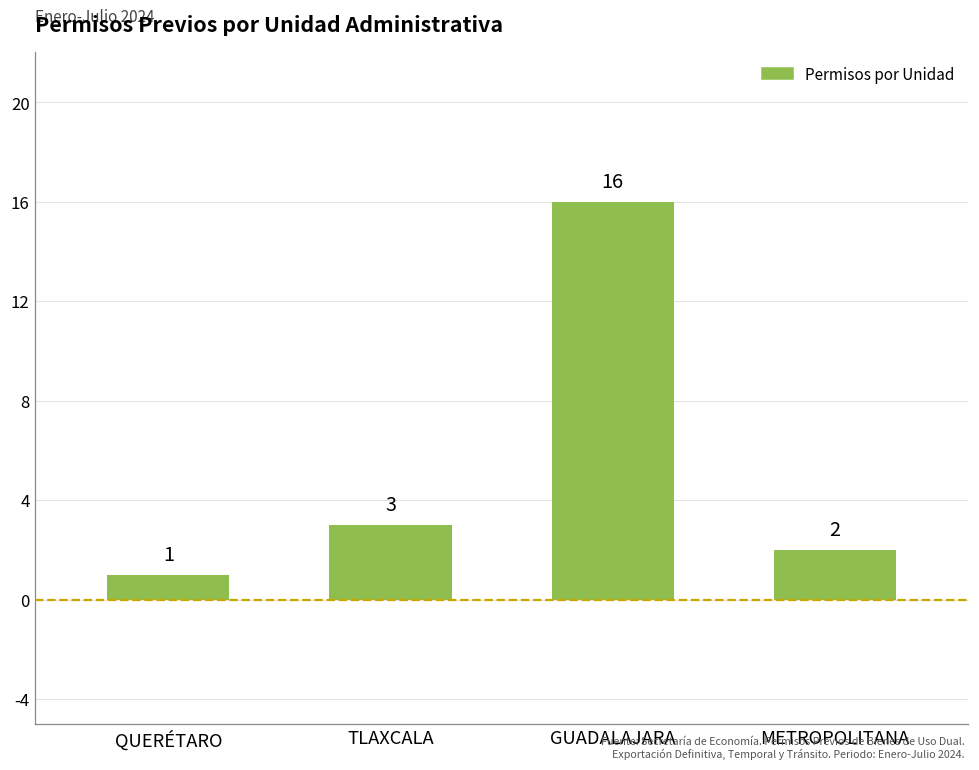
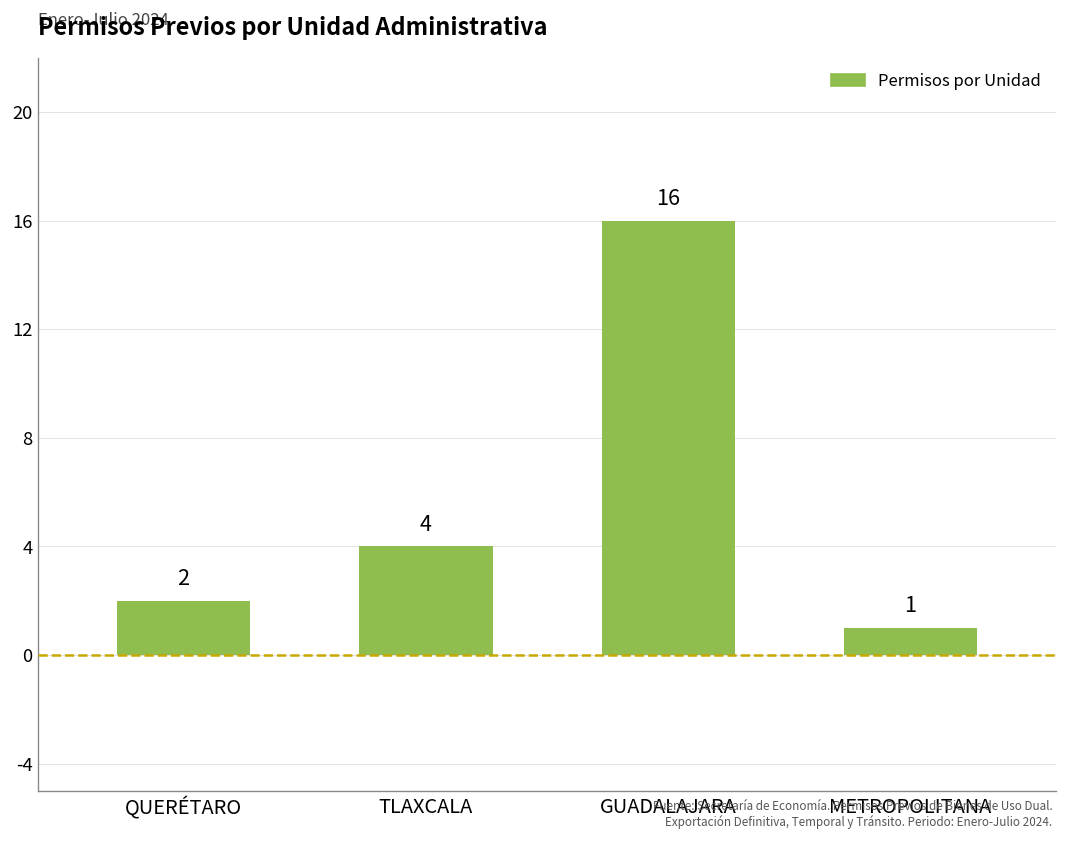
QUERÉTARO: 1 -> 2
TLAXCALA: 3 -> 4
METROPOLITANA: 2 -> 1
